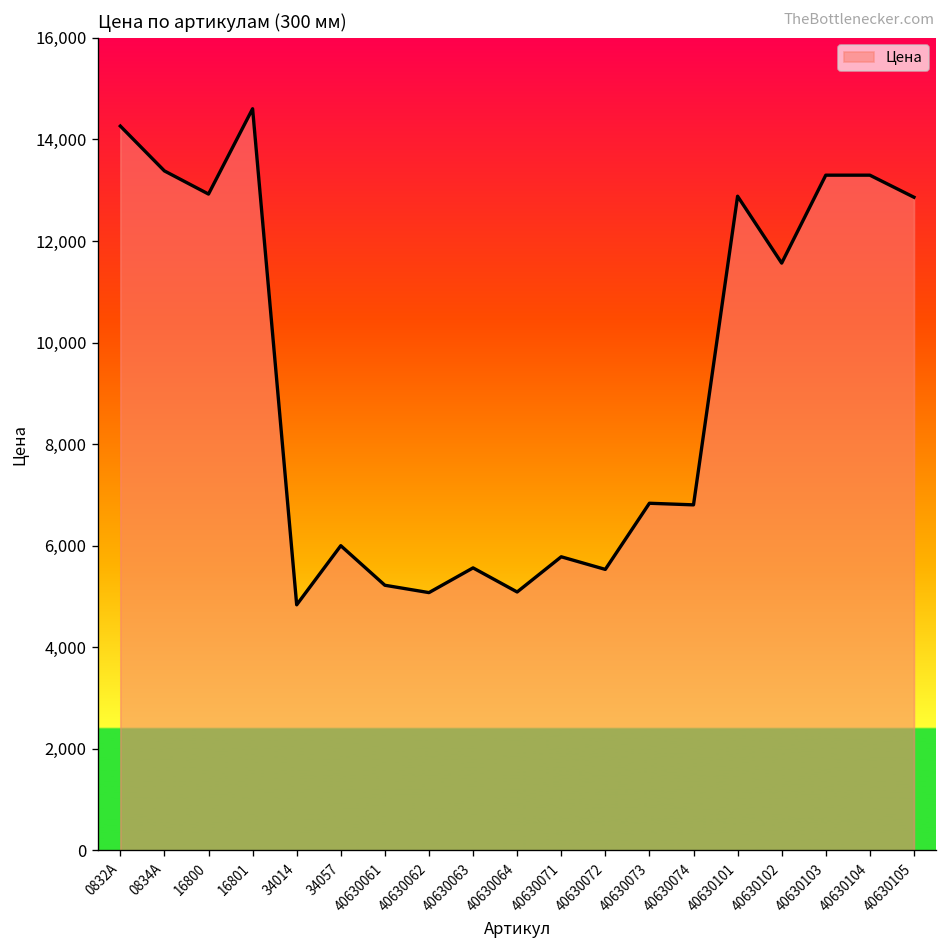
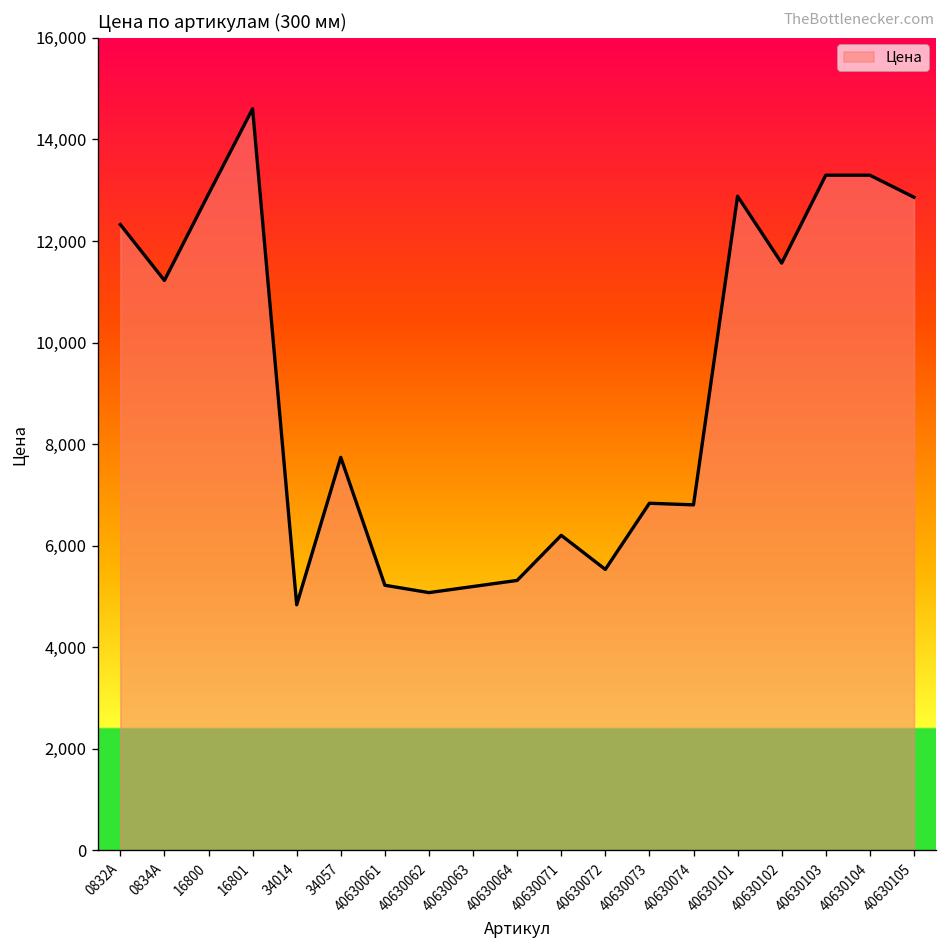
0832A: 14,300 -> 12,300
0834A: 13,400 -> 11,200
34057: 6,000 -> 7,700
40630063: 5,600 -> 5,200
40630064: 5,100 -> 5,300
40630071: 5,800 -> 6,200
